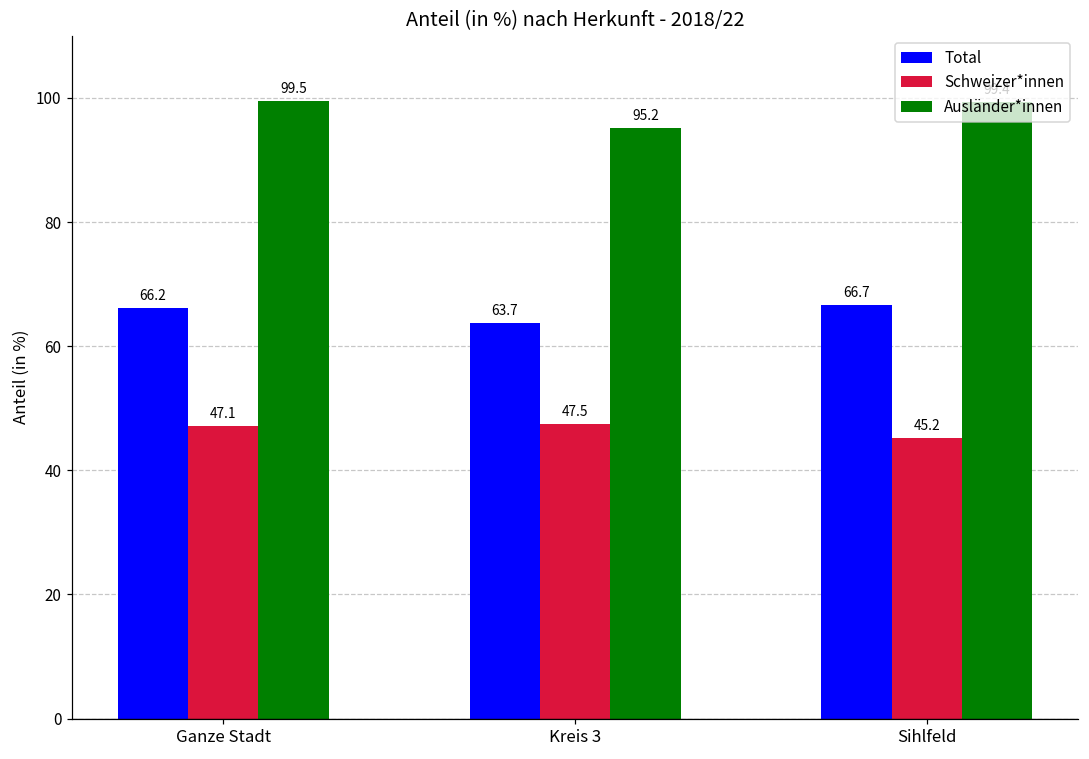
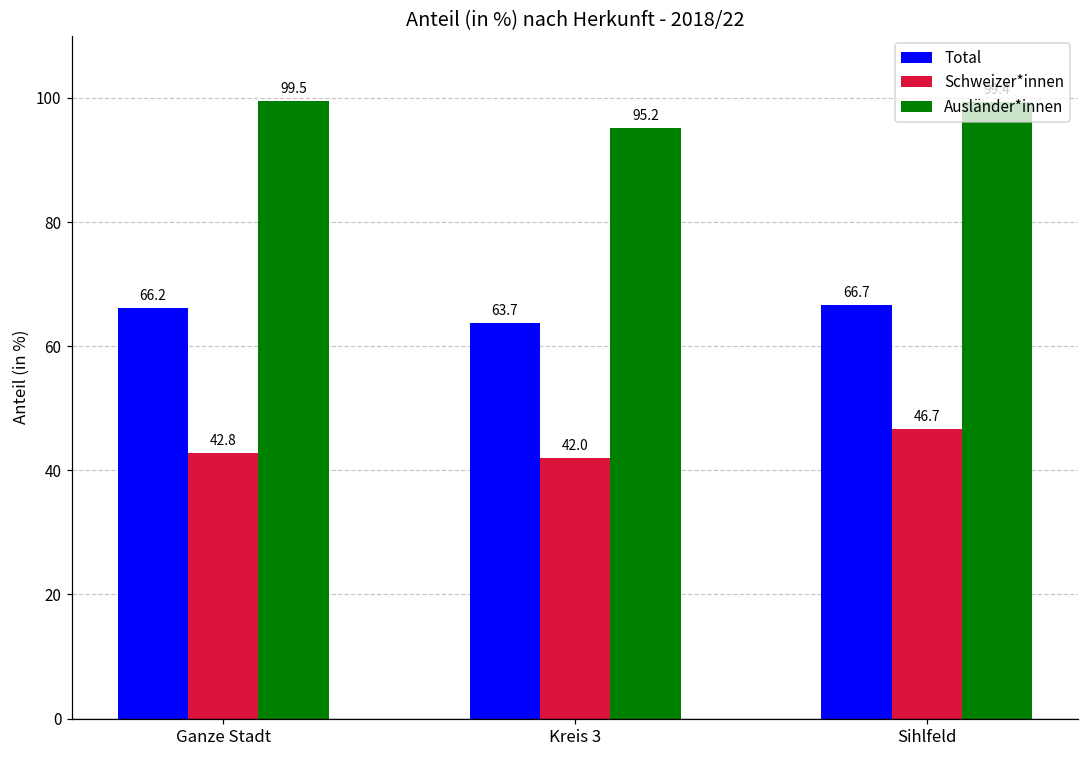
Schweizer*innen, Ganze Stadt: 47.1 -> 42.8
Schweizer*innen, Kreis 3: 47.5 -> 42.0
Schweizer*innen, Sihlfeld: 45.2 -> 46.7
